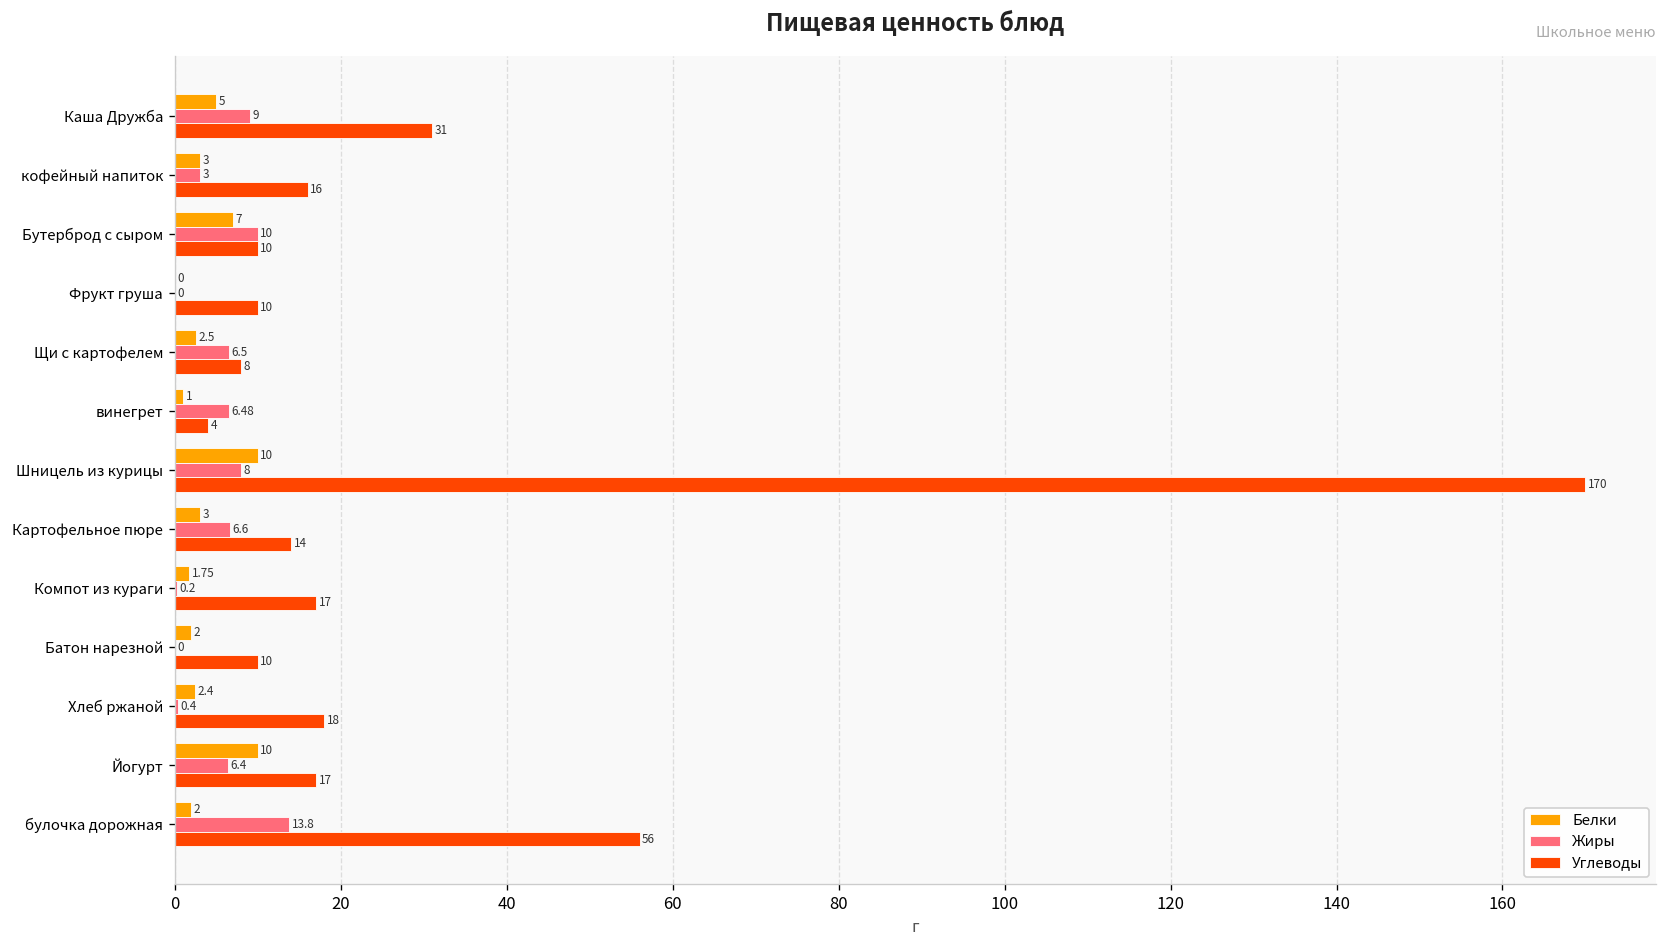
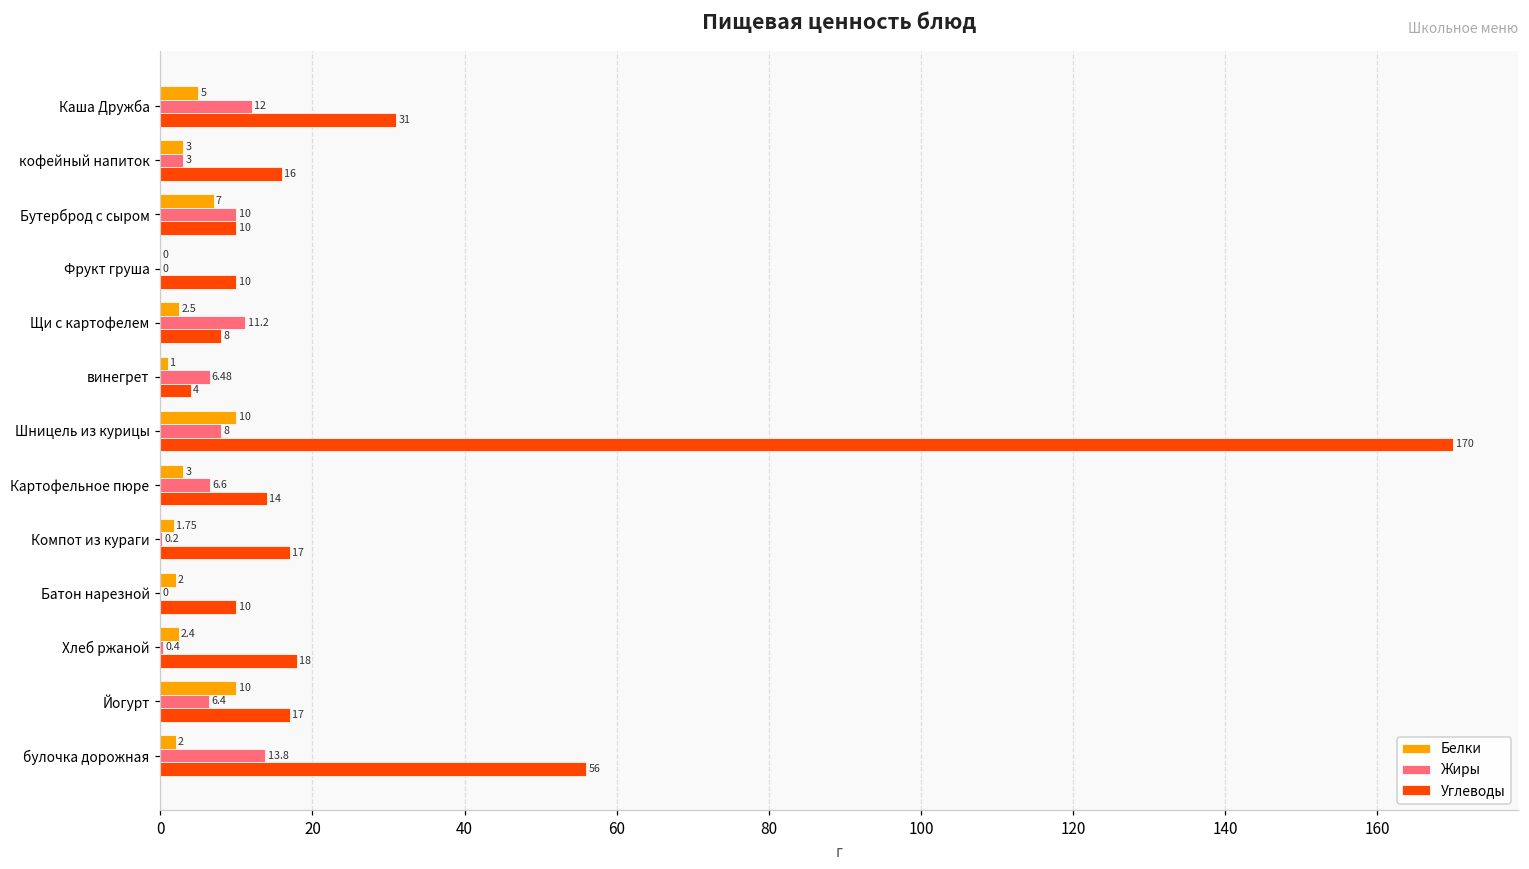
Жиры, Каша Дружба: 9 -> 12
Жиры, Щи с картофелем: 6.5 -> 11.2
